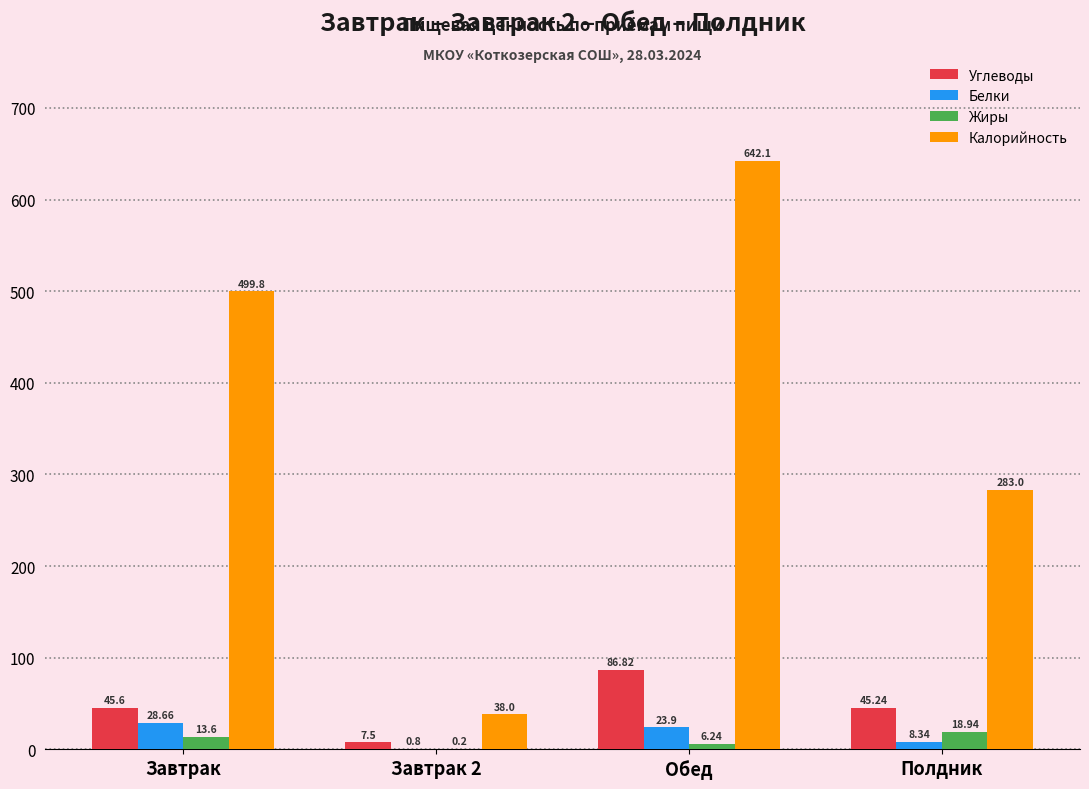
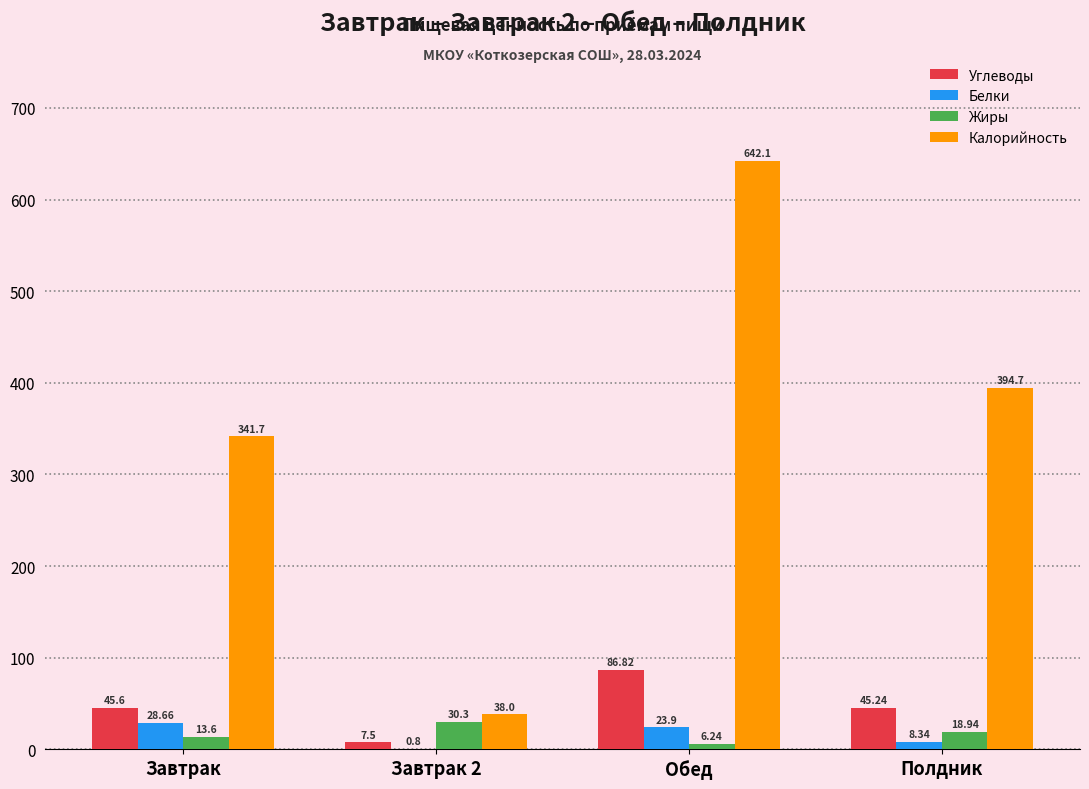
Калорийность, Завтрак: 499.8 -> 341.7
Жиры, Завтрак 2: 0.2 -> 30.3
Калорийность, Полдник: 283.0 -> 394.7
